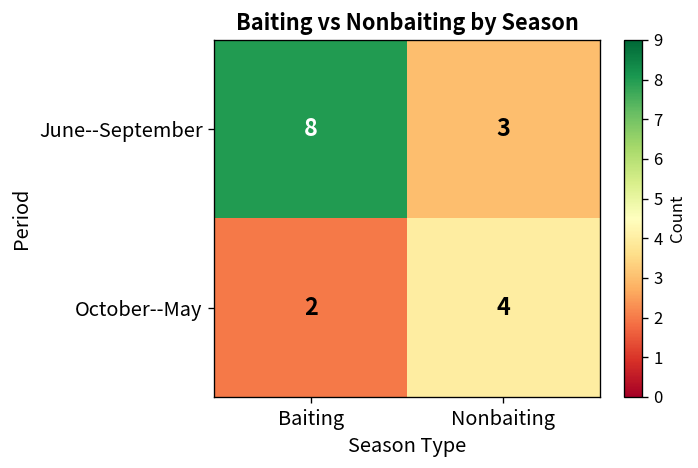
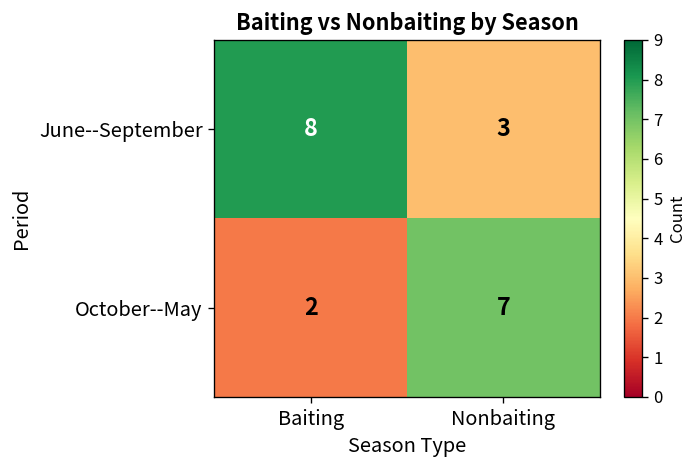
October--May, Nonbaiting: 4 -> 7
